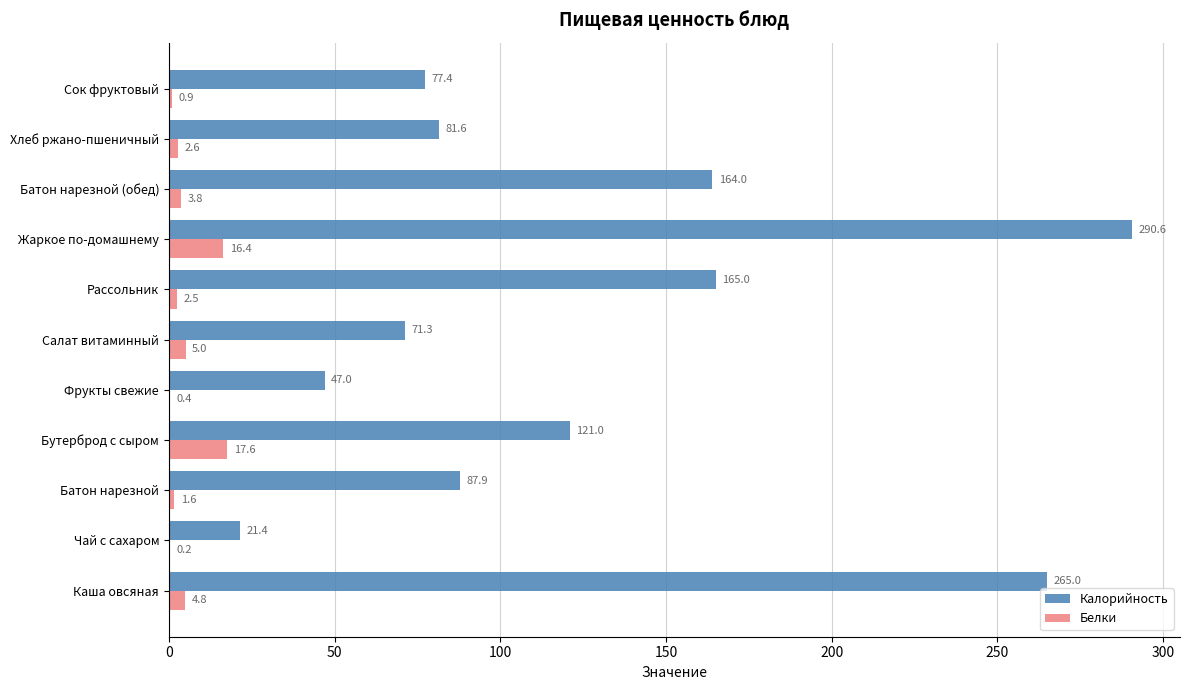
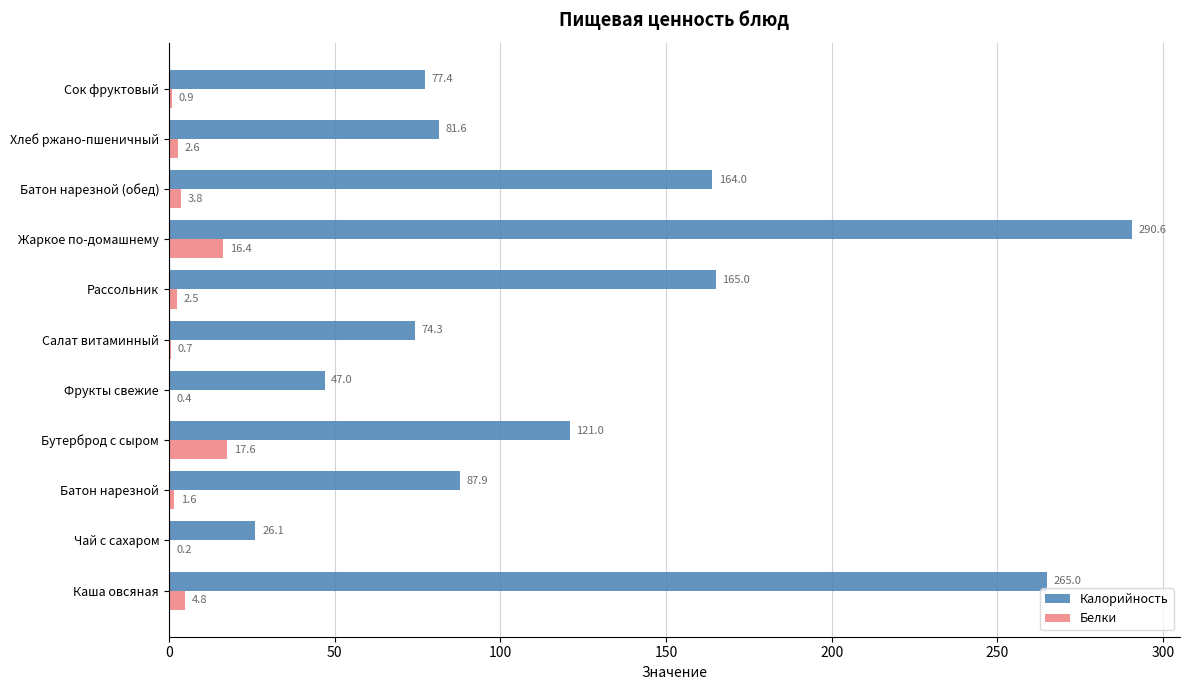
Калорийность, Салат витаминный: 71.3 -> 74.3
Белки, Салат витаминный: 5.0 -> 0.7
Калорийность, Чай с сахаром: 21.4 -> 26.1
